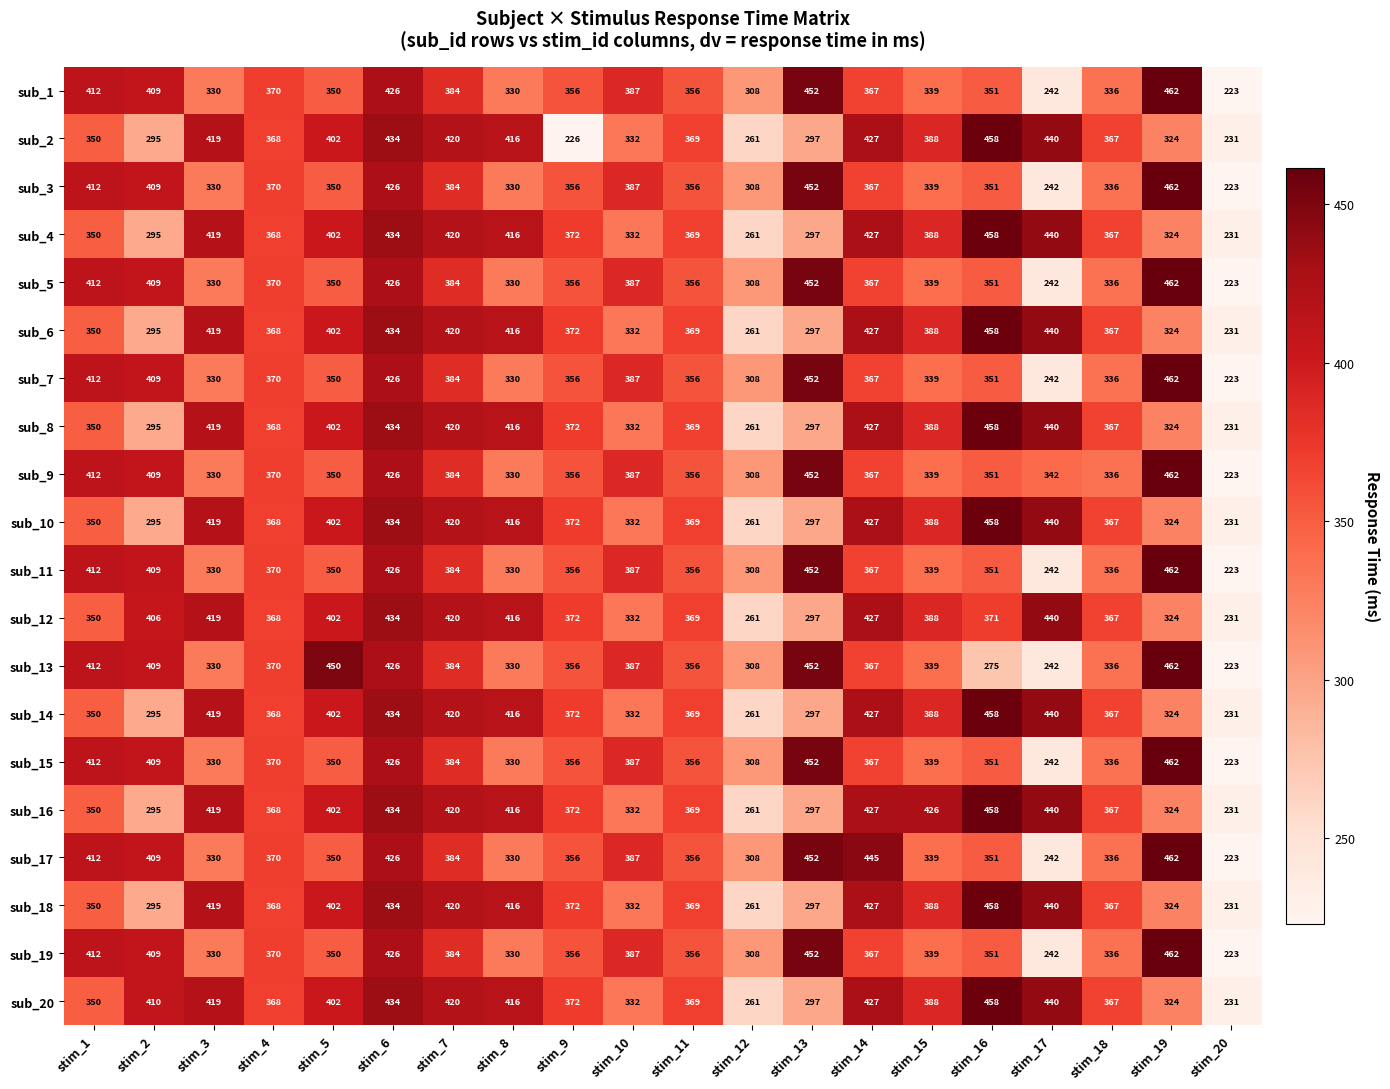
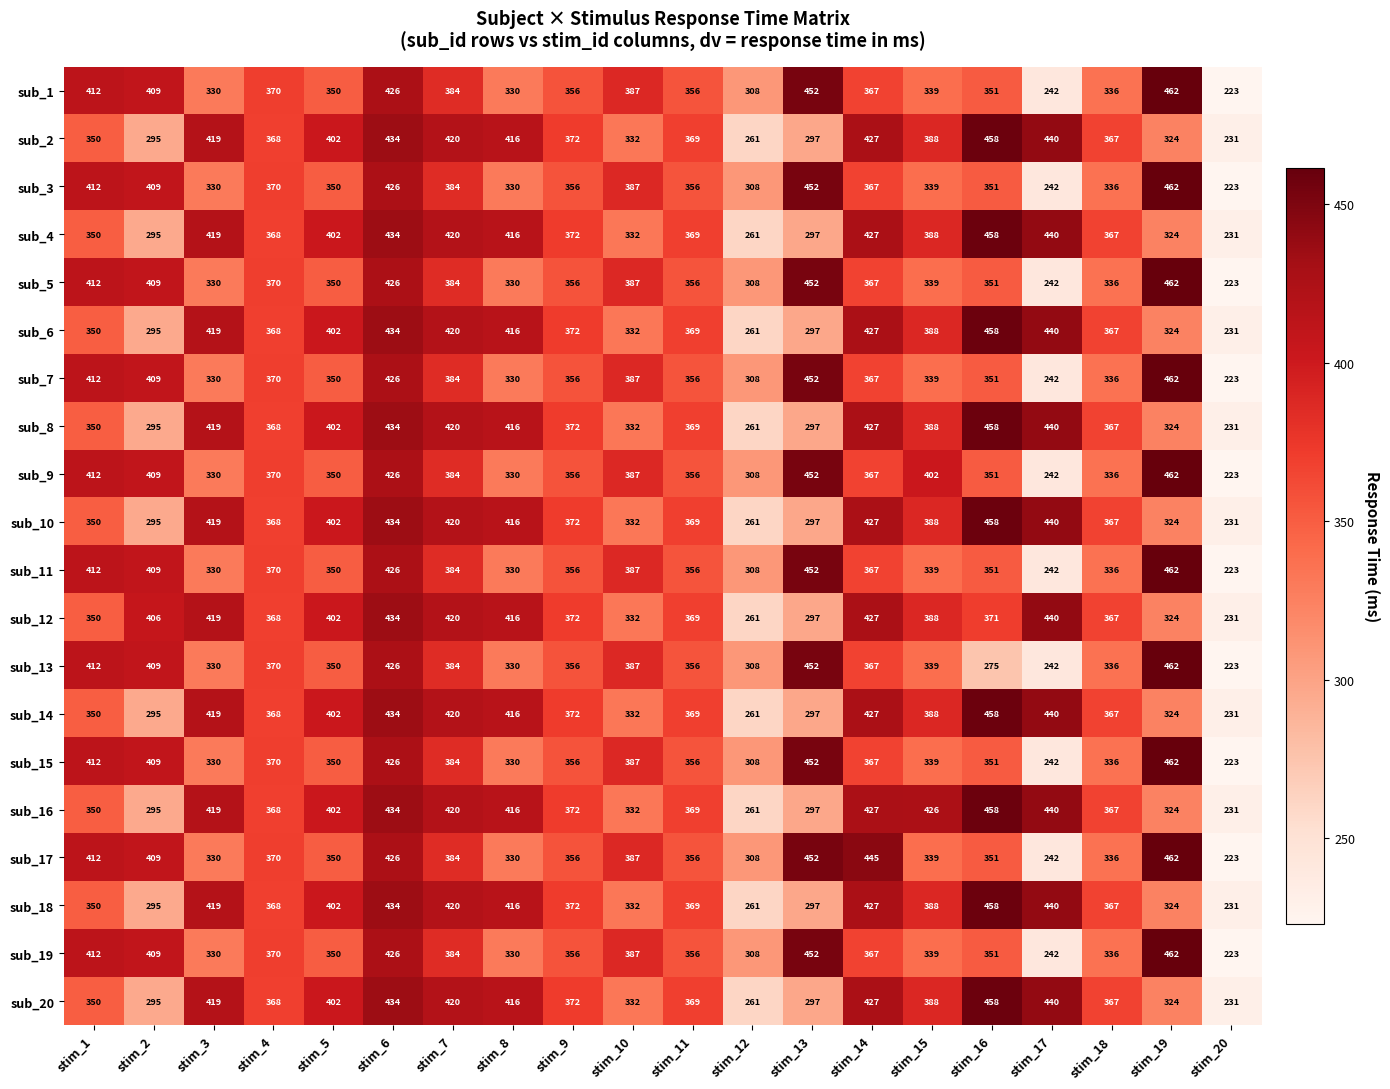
sub_2, stim_9: 226 -> 372
sub_9, stim_15: 339 -> 402
sub_9, stim_17: 342 -> 242
sub_13, stim_5: 450 -> 350
sub_20, stim_2: 410 -> 295
